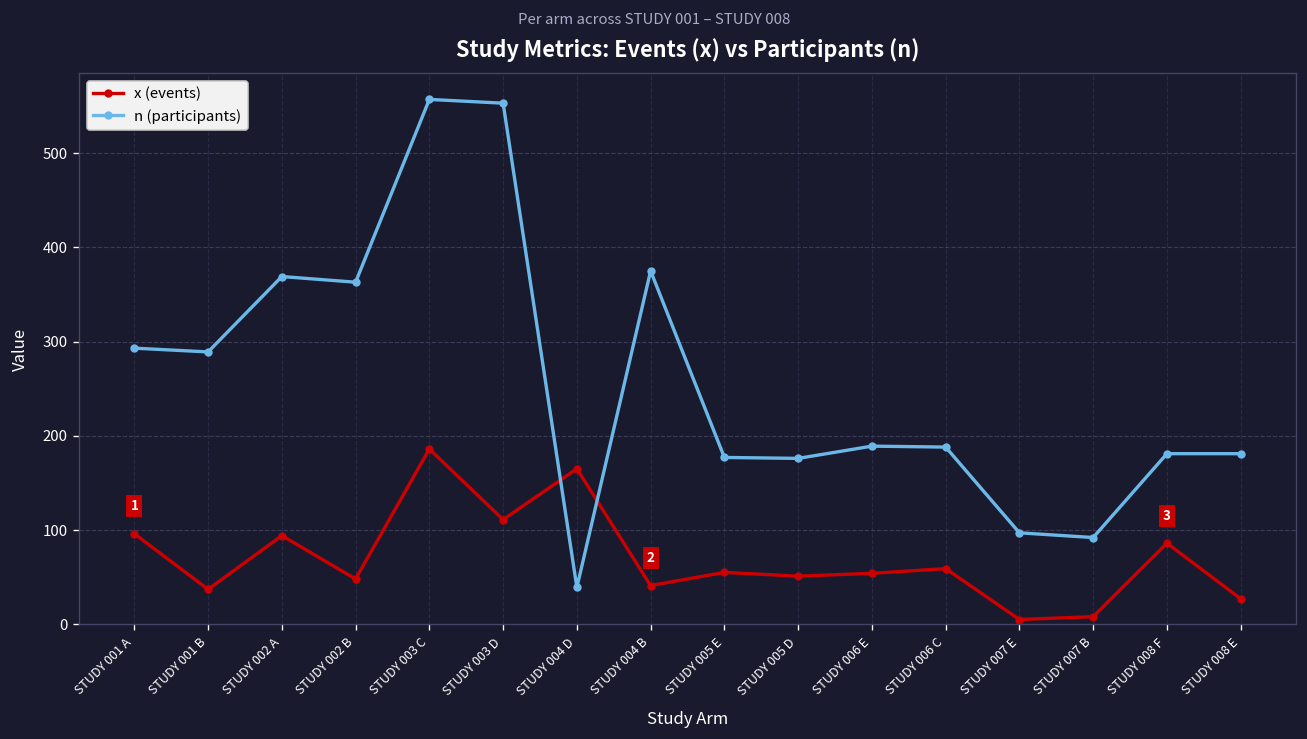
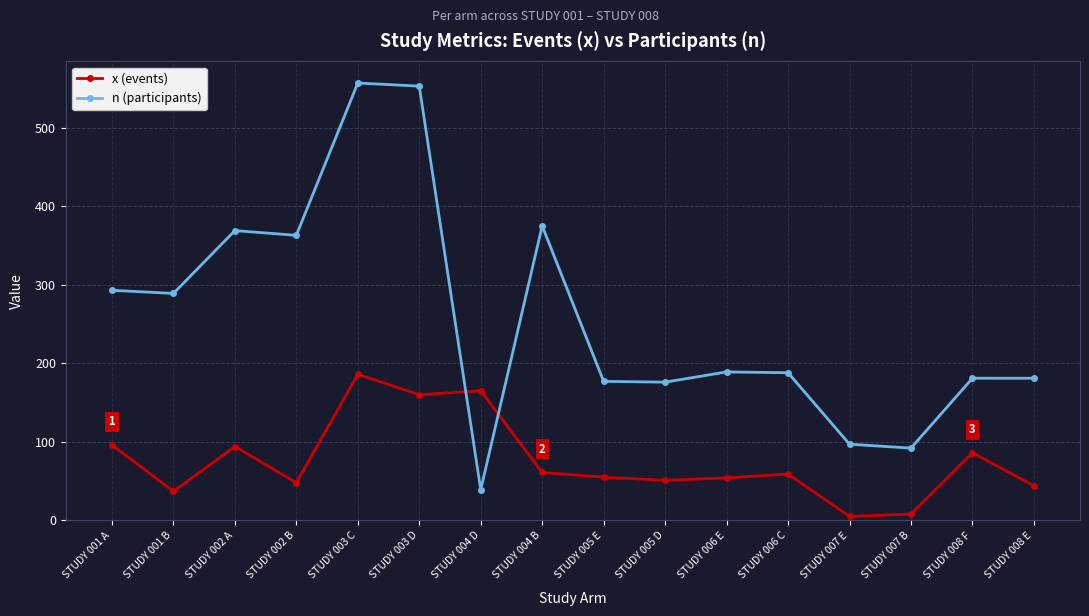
x (events), STUDY 003 D: 110 -> 160
x (events), STUDY 004 B: 40 -> 60
x (events), STUDY 008 E: 30 -> 40
